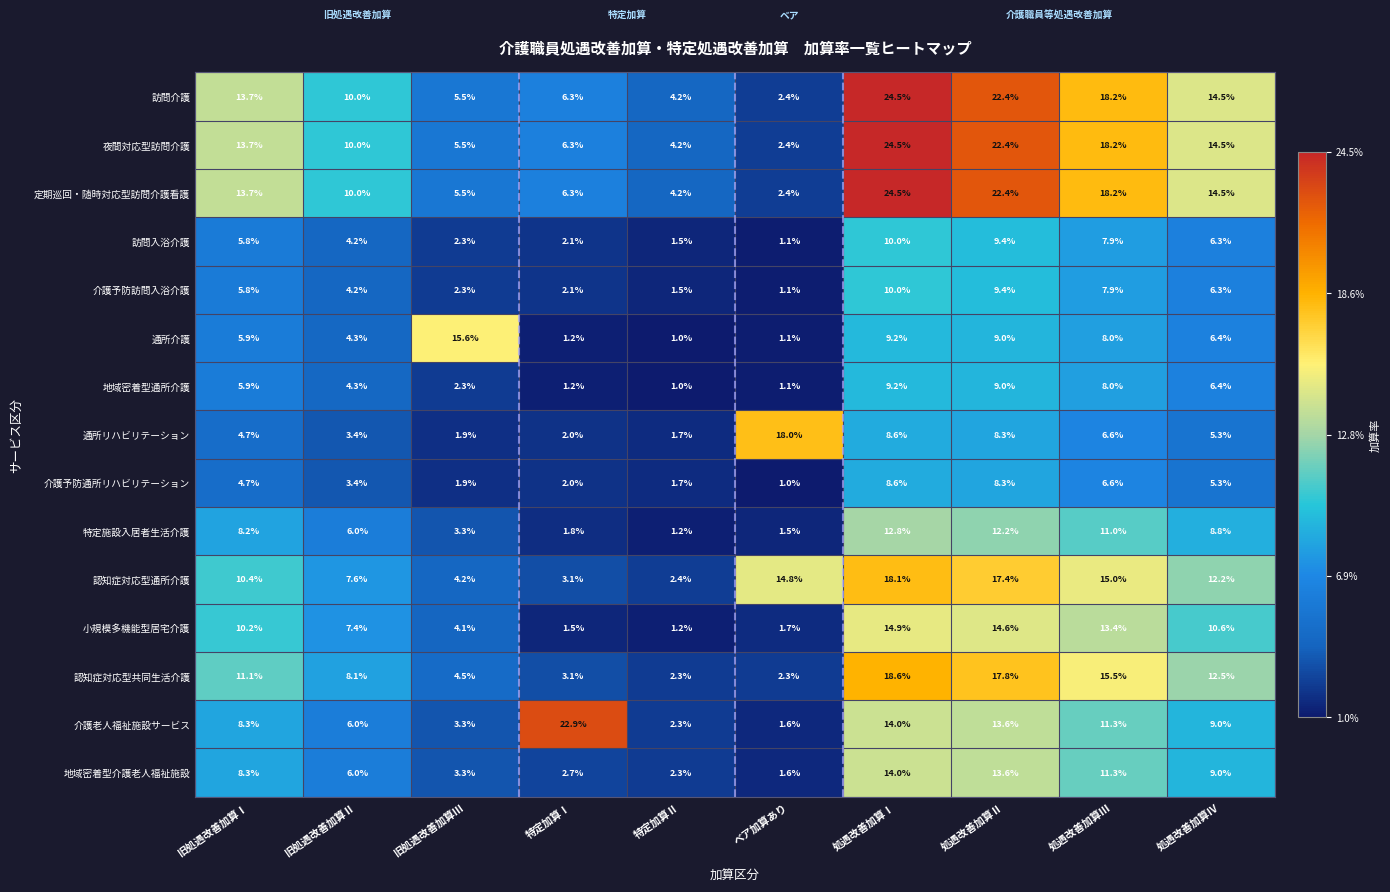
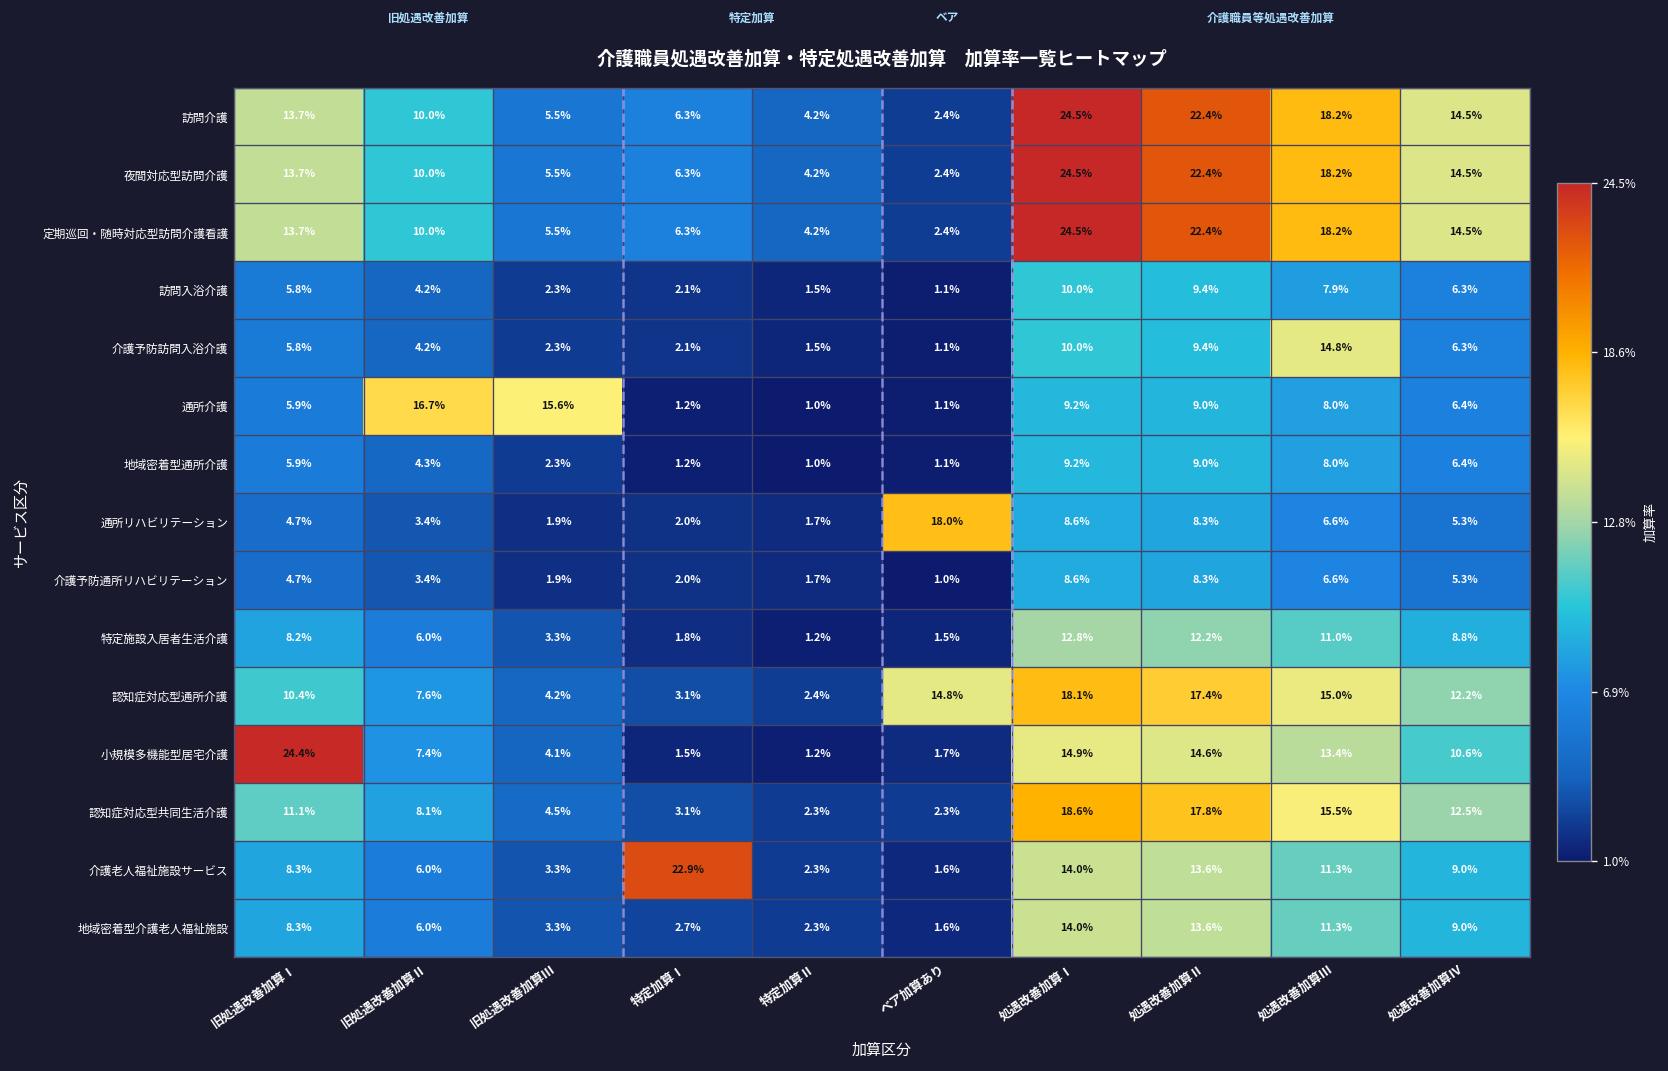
介護予防訪問入浴介護, 処遇改善加算Ⅲ: 7.9% -> 14.8%
通所介護, 旧処遇改善加算Ⅱ: 4.3% -> 16.7%
小規模多機能型居宅介護, 旧処遇改善加算Ⅰ: 10.2% -> 24.4%
